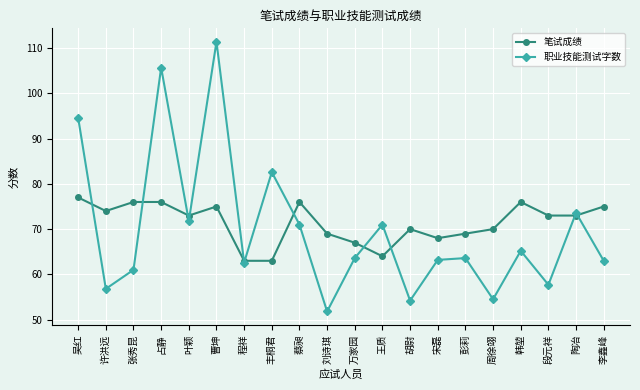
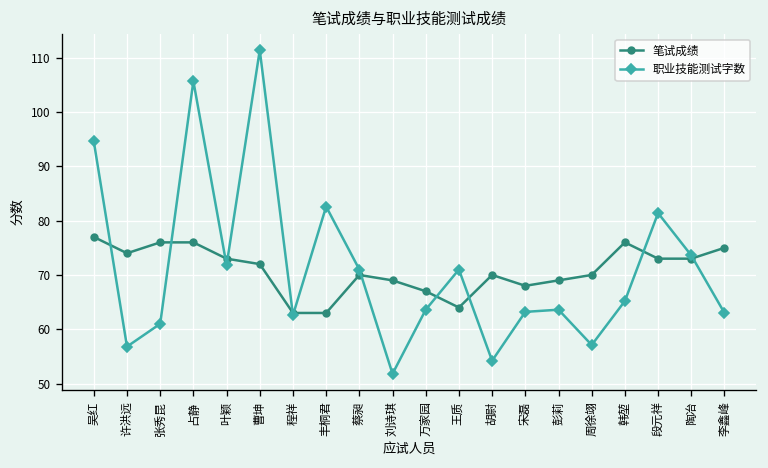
笔试成绩, 曹坤: 75 -> 72
笔试成绩, 蔡昶: 76 -> 70
职业技能测试字数, 周徐翊: 55 -> 57
职业技能测试字数, 段元祥: 58 -> 81
